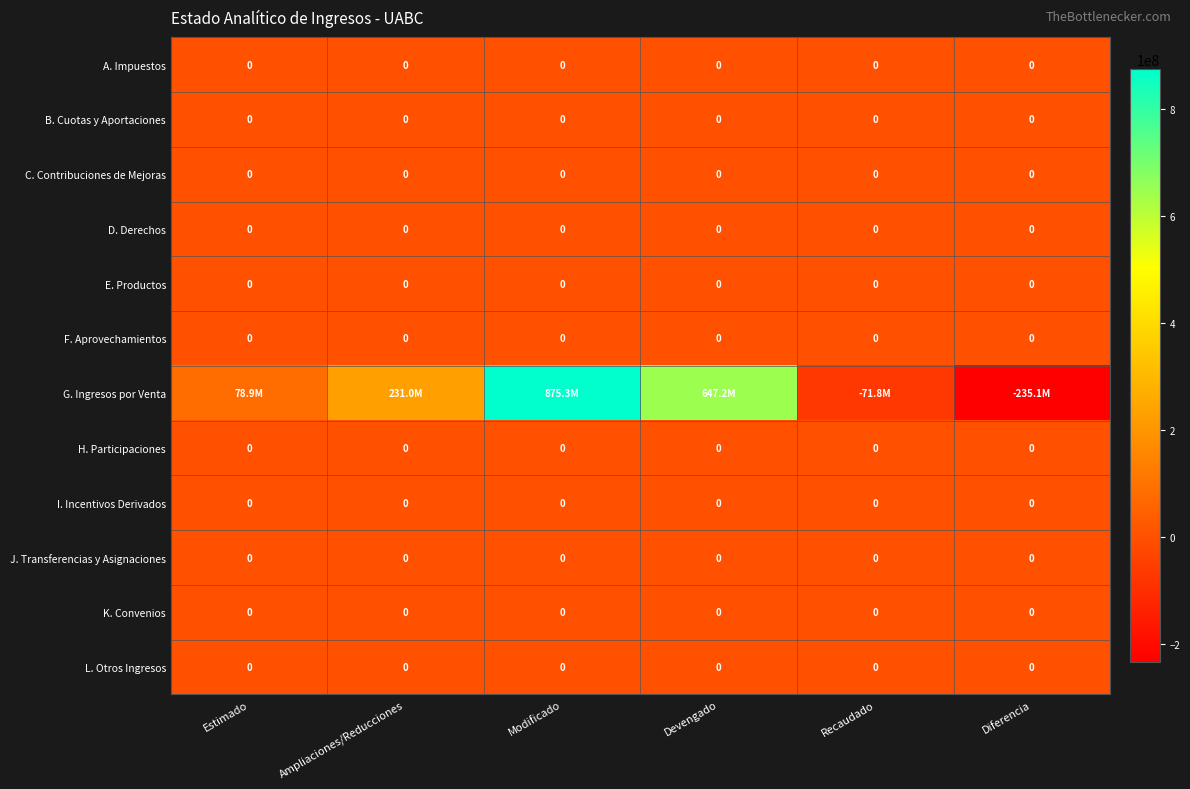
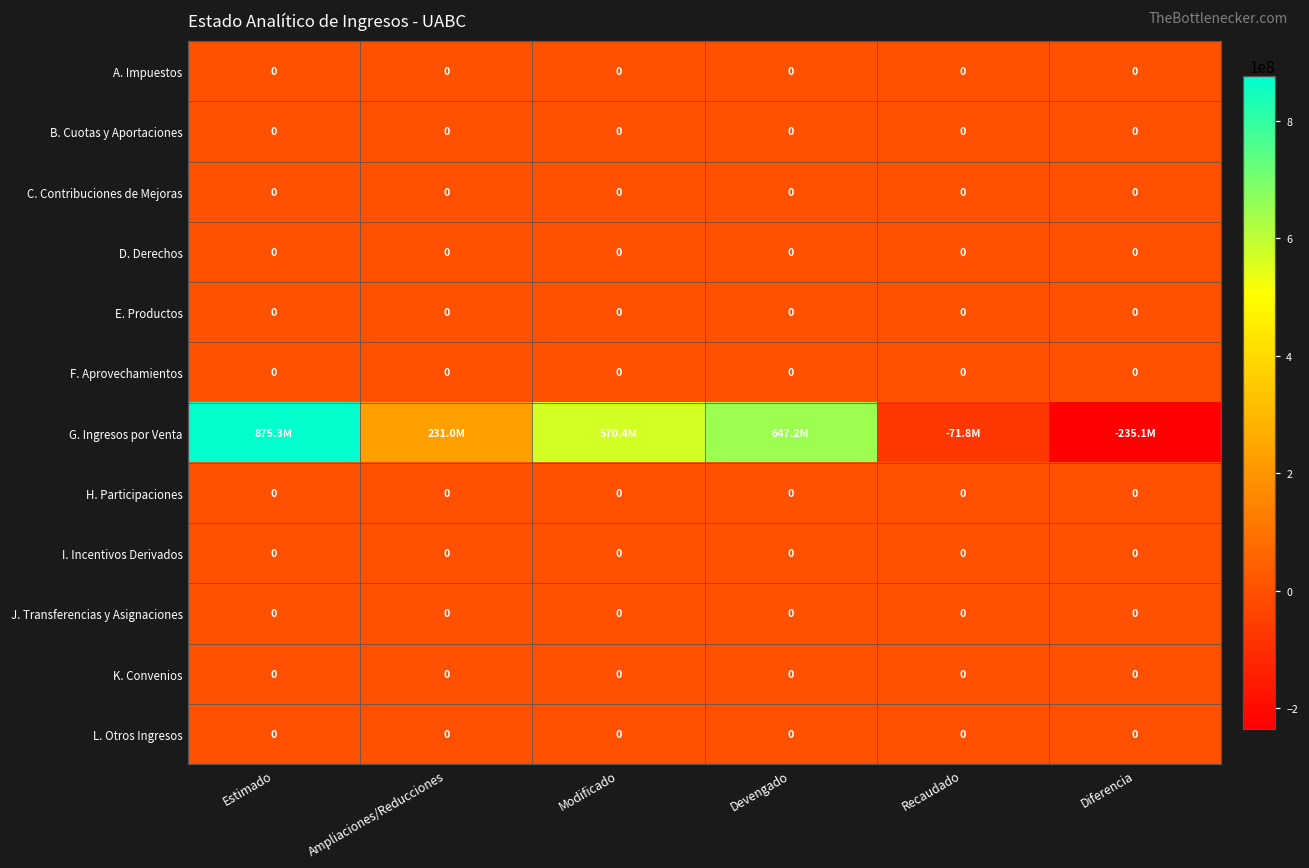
G. Ingresos por Venta, Estimado: 78.9M -> 875.3M
G. Ingresos por Venta, Modificado: 875.3M -> 570.4M
